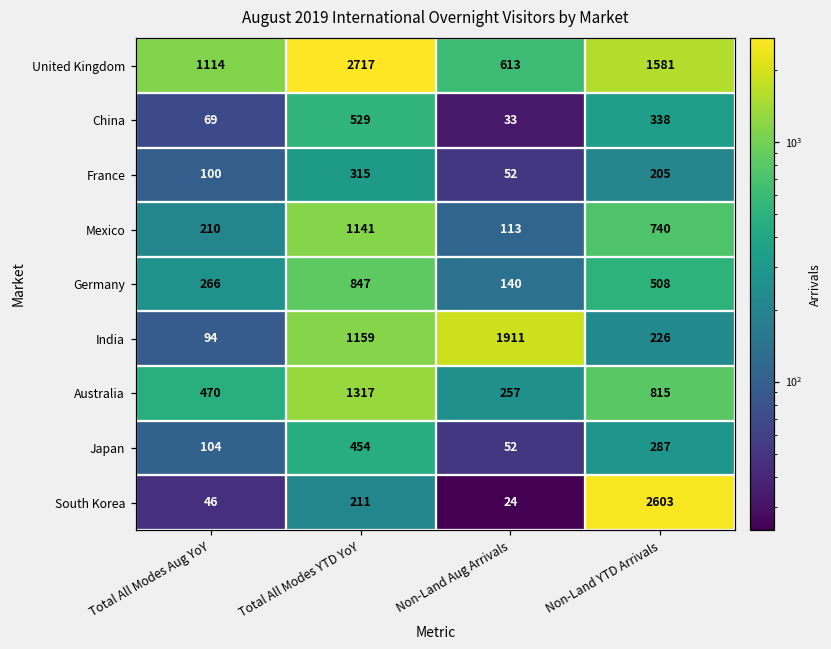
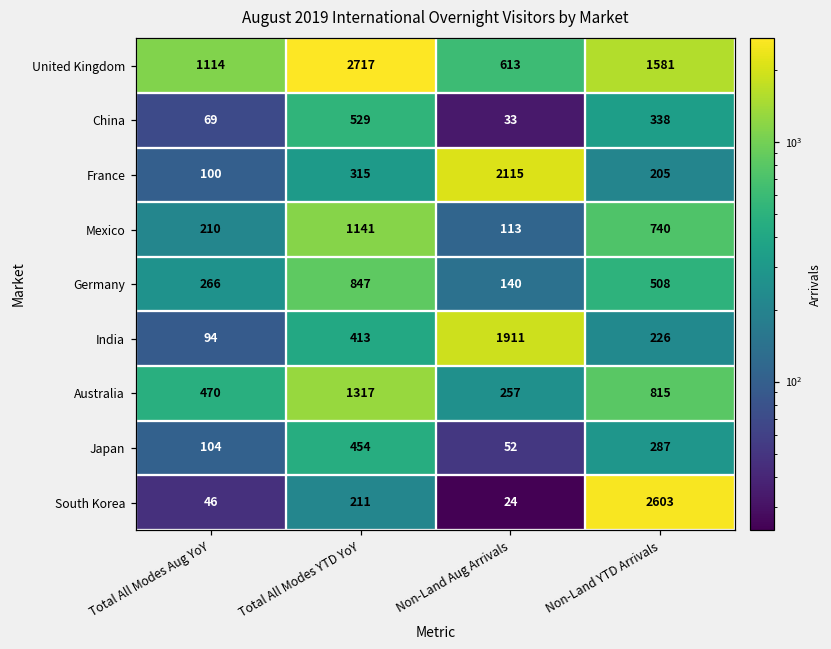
France, Non-Land Aug Arrivals: 52 -> 2115
India, Total All Modes YTD YoY: 1159 -> 413
